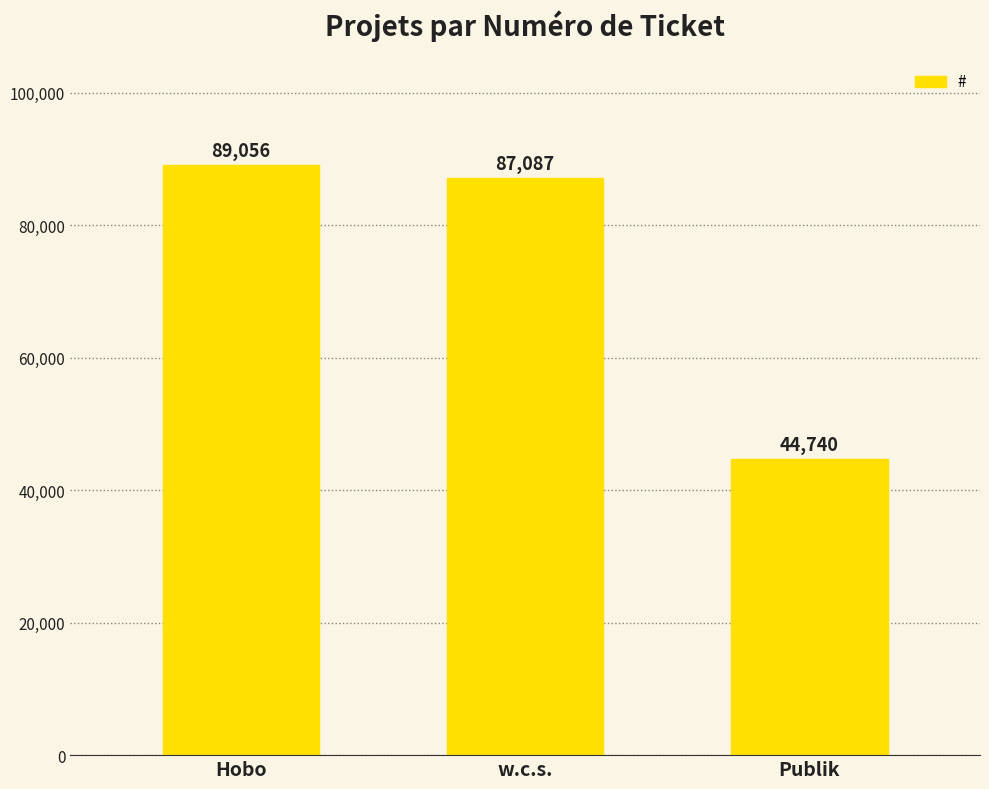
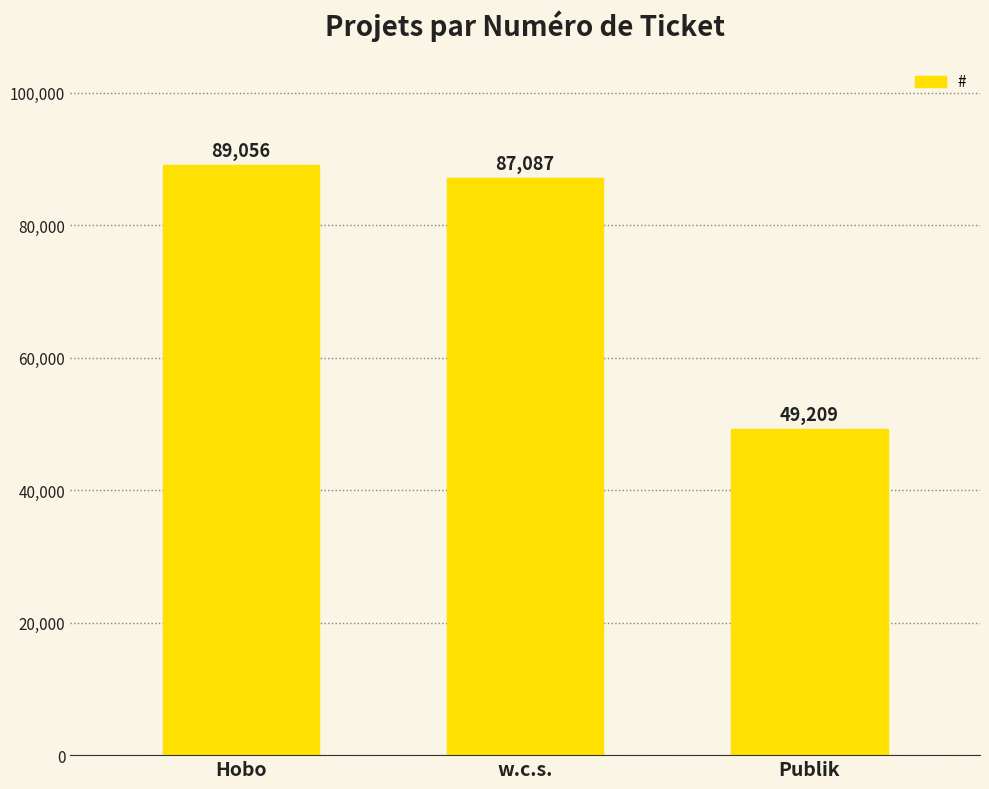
Publik: 44,740 -> 49,209
